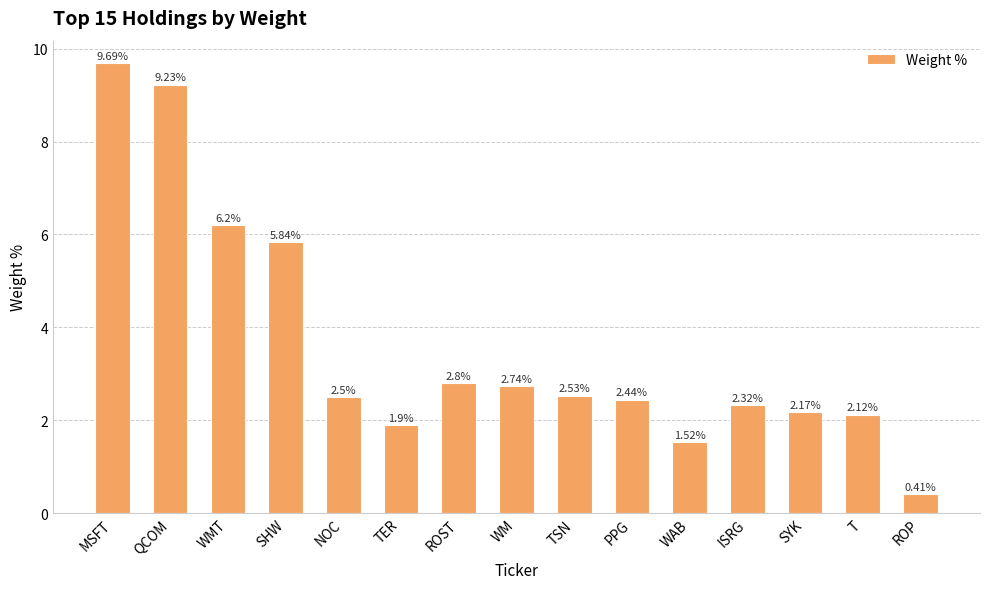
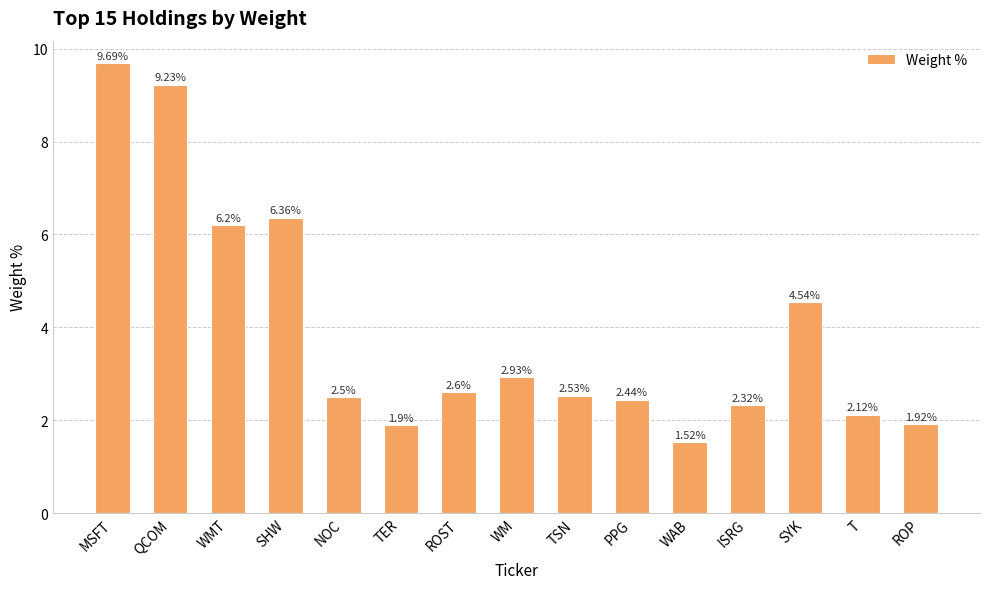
SHW: 5.84% -> 6.36%
ROST: 2.8% -> 2.6%
WM: 2.74% -> 2.93%
SYK: 2.17% -> 4.54%
ROP: 0.41% -> 1.92%
